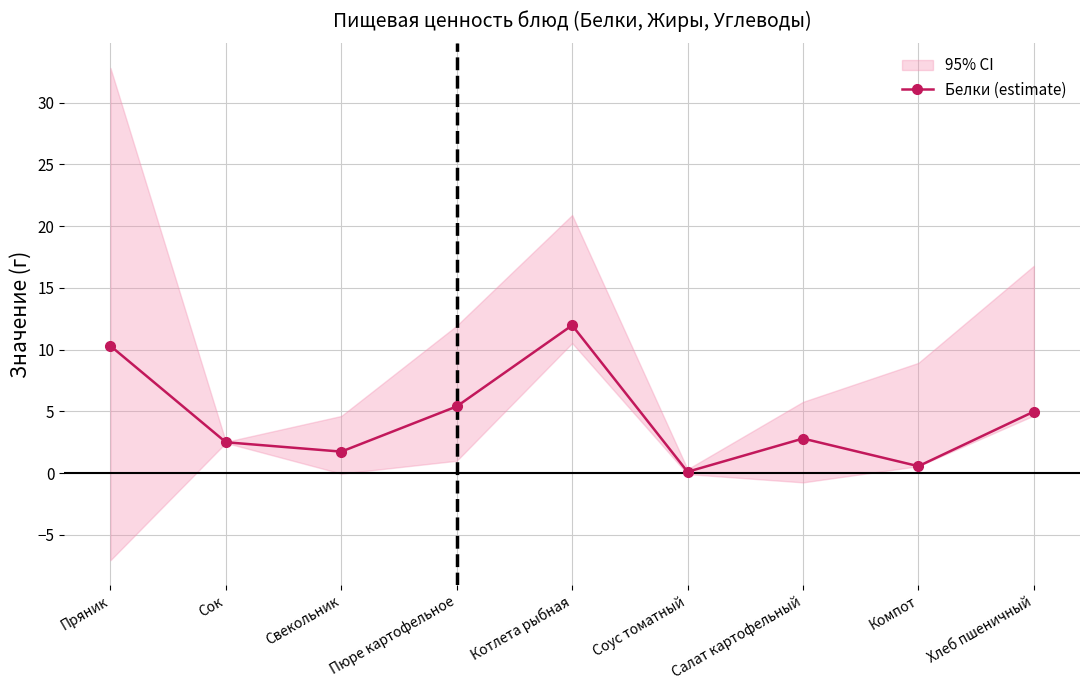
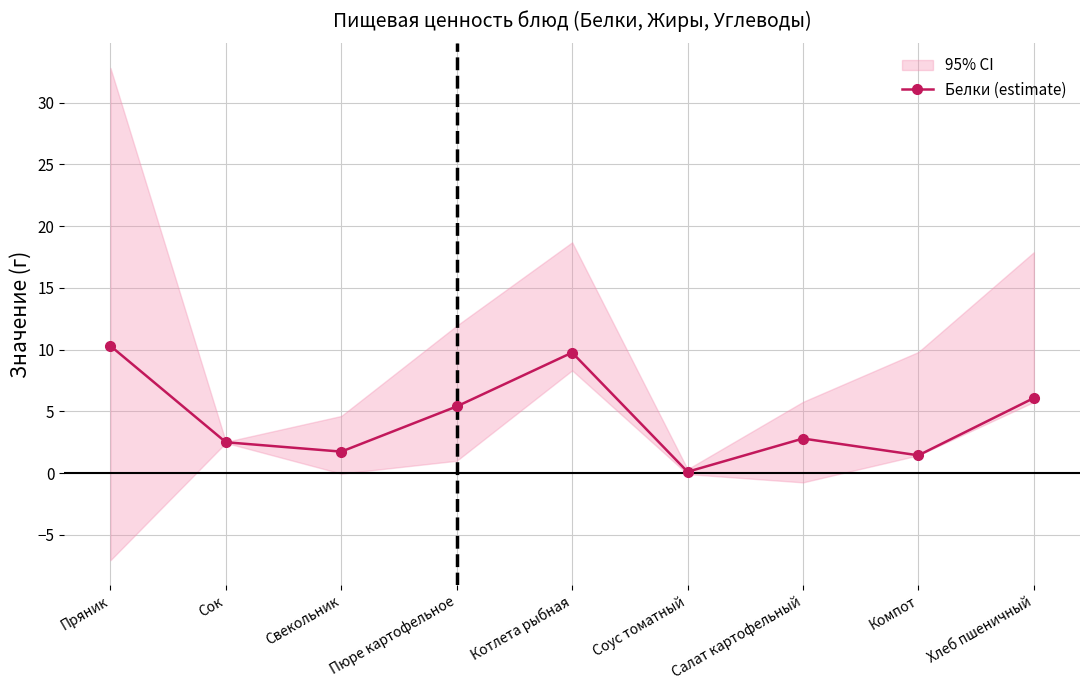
Белки (estimate), Котлета рыбная: 12.0 -> 9.8
Белки (estimate), Компот: 0.6 -> 1.4
Белки (estimate), Хлеб пшеничный: 5.0 -> 6.1
